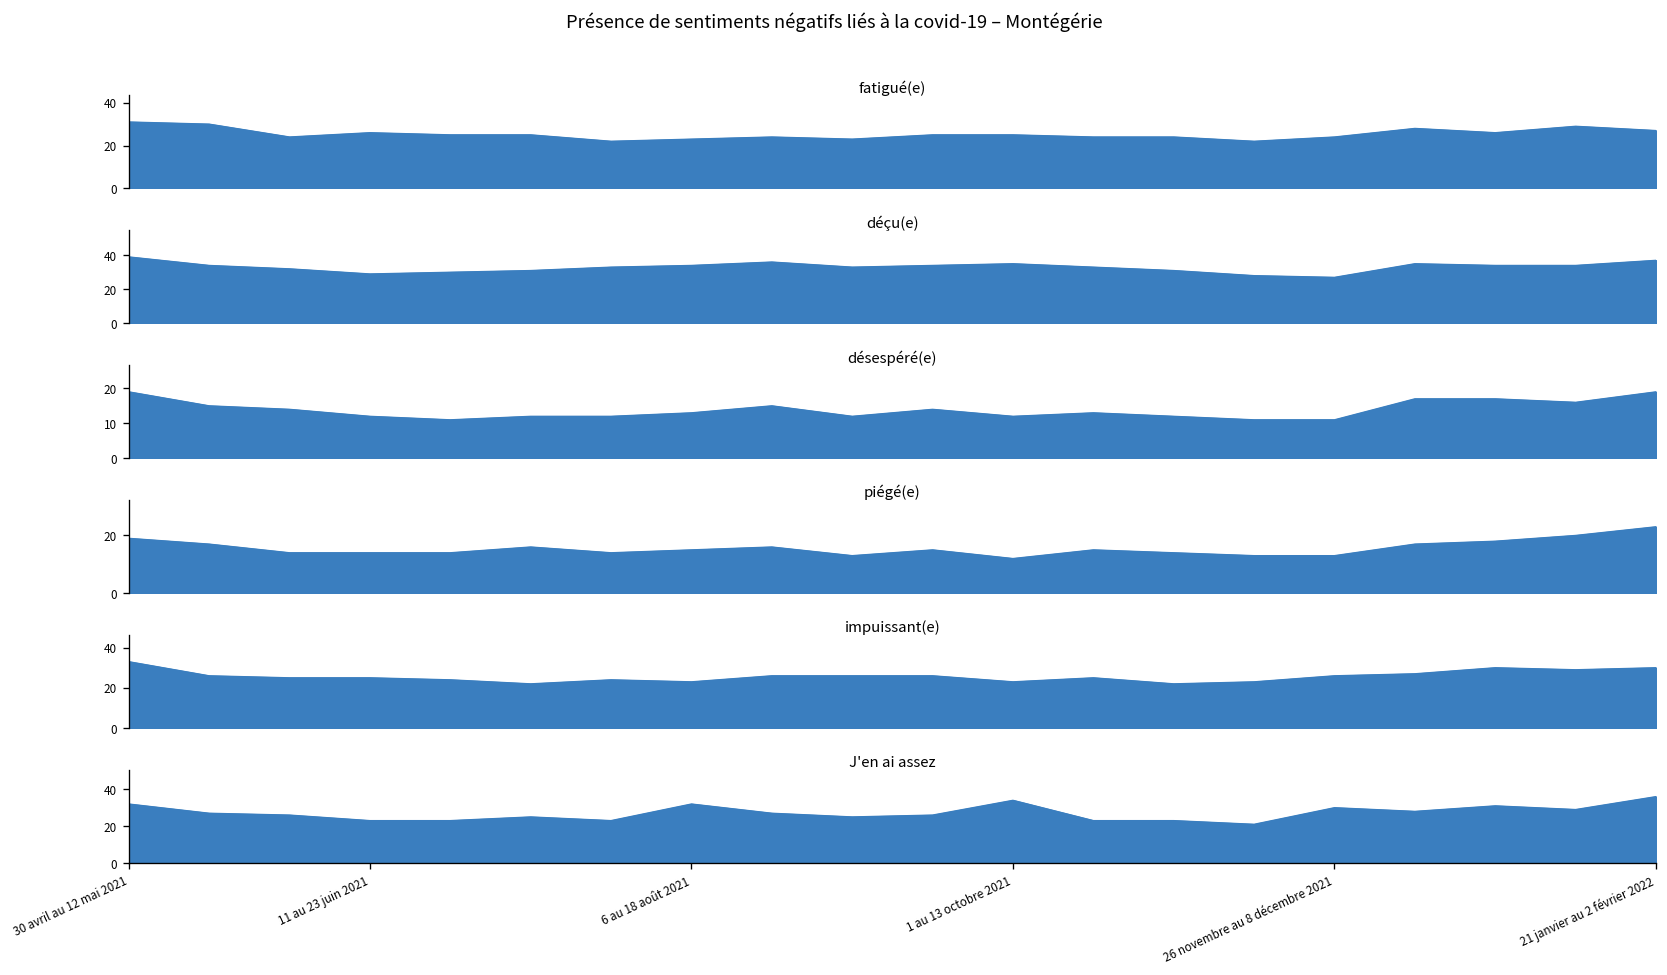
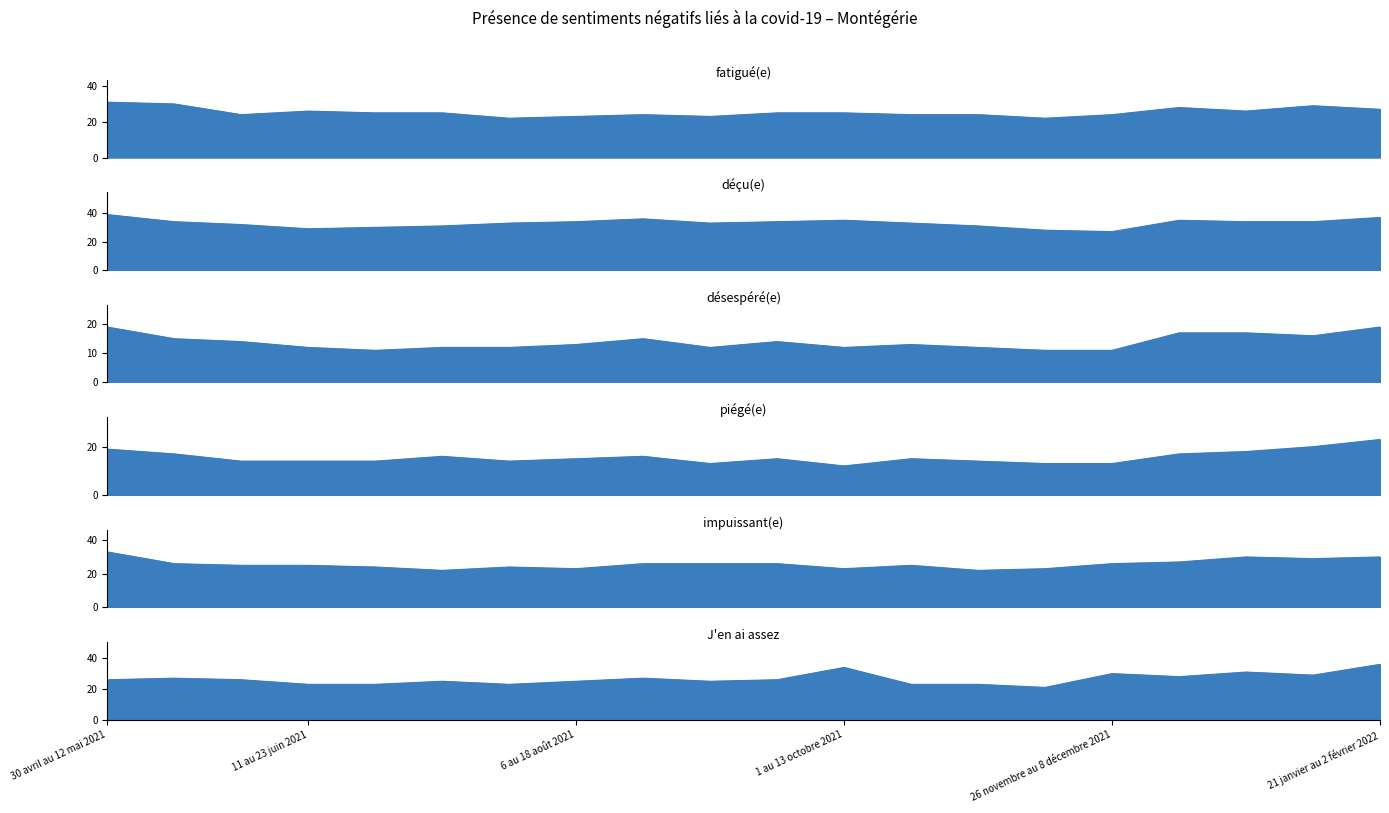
J'en ai assez, 30 avril au 12 mai 2021: 32 -> 26
J'en ai assez, 6 au 18 août 2021: 32 -> 25
